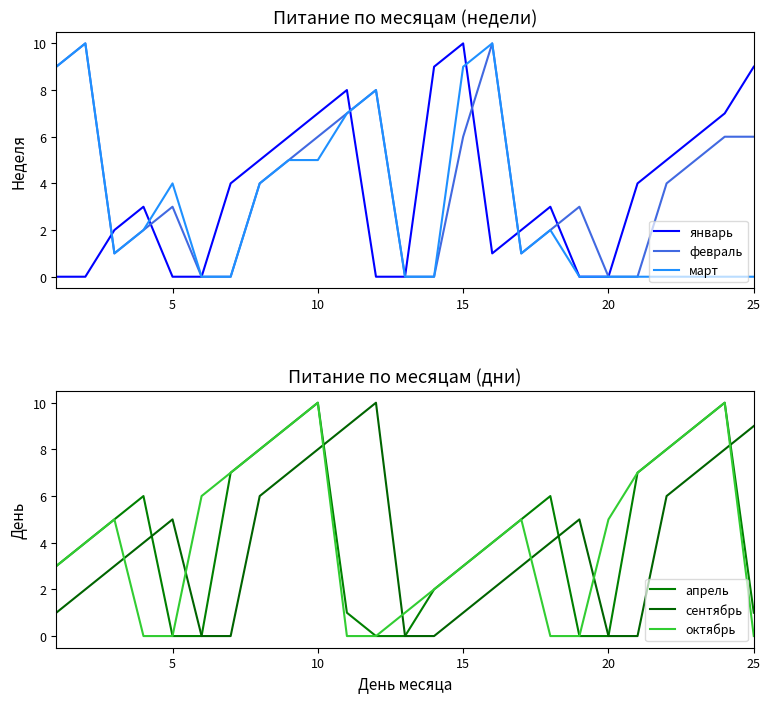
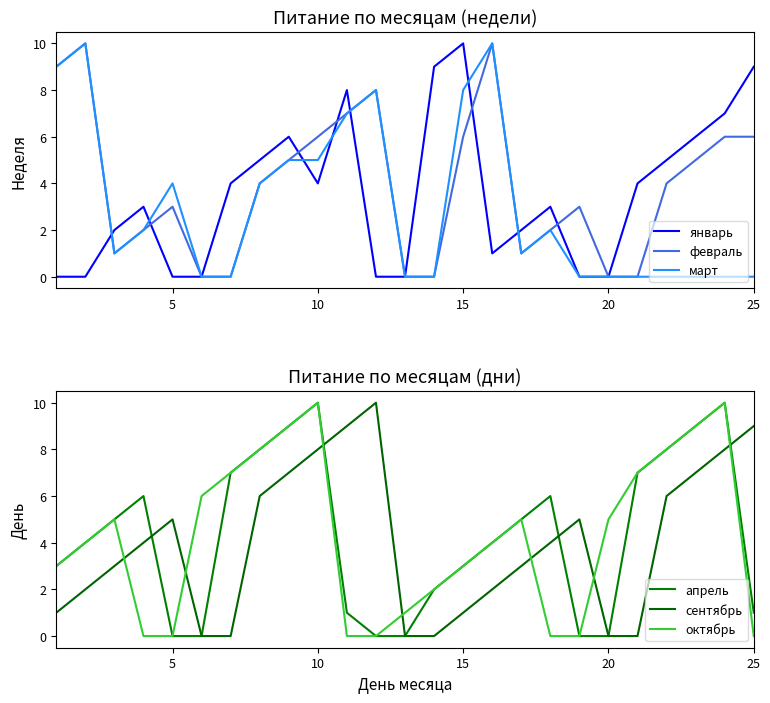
Питание по месяцам (недели), январь, 10: 7 -> 4
Питание по месяцам (недели), март, 15: 9 -> 8
